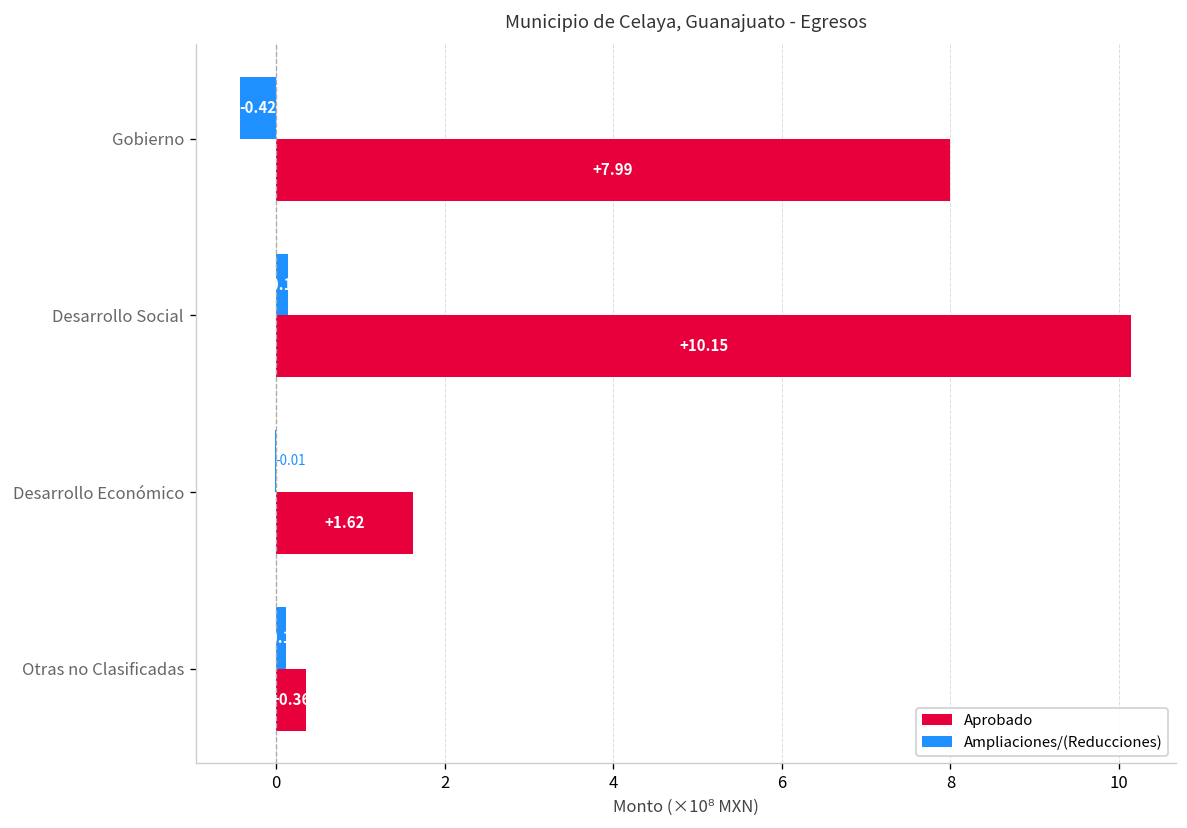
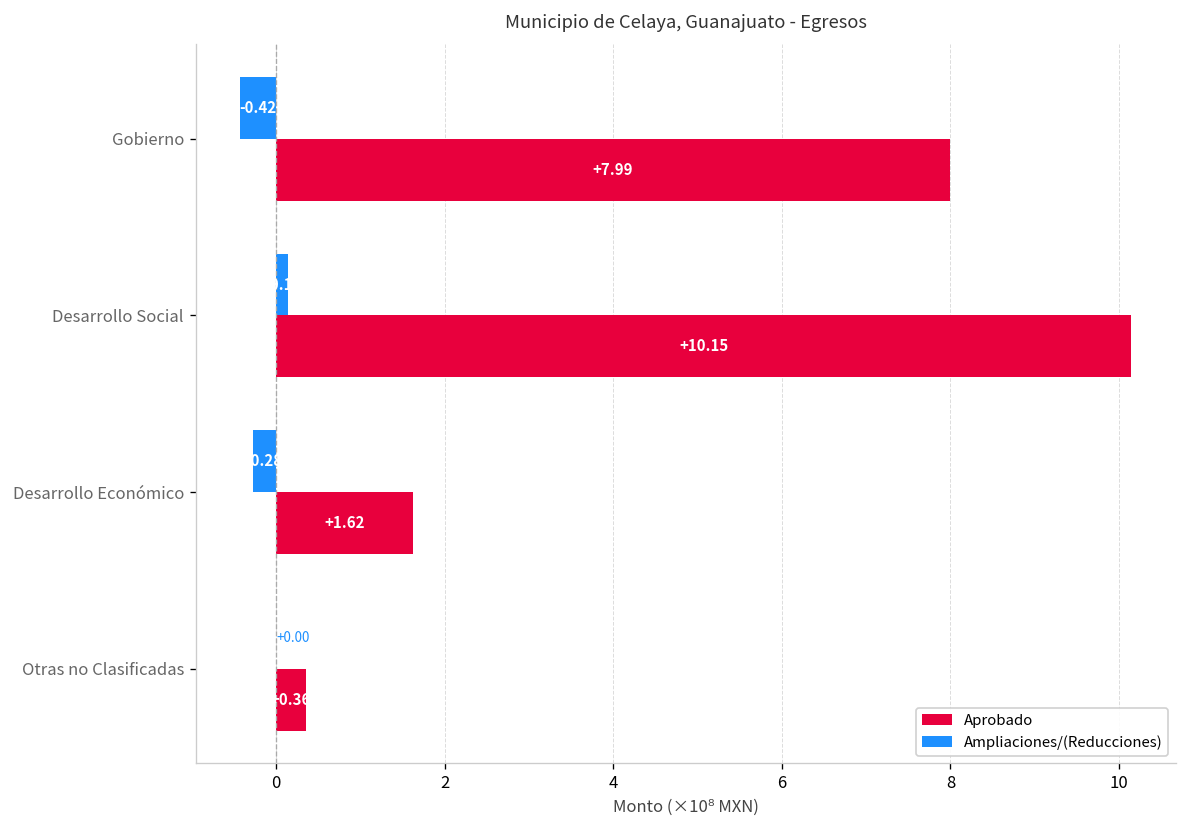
Ampliaciones/(Reducciones), Desarrollo Económico: -0.01 -> -0.28
Ampliaciones/(Reducciones), Otras no Clasificadas: 0.1 -> 0.0
